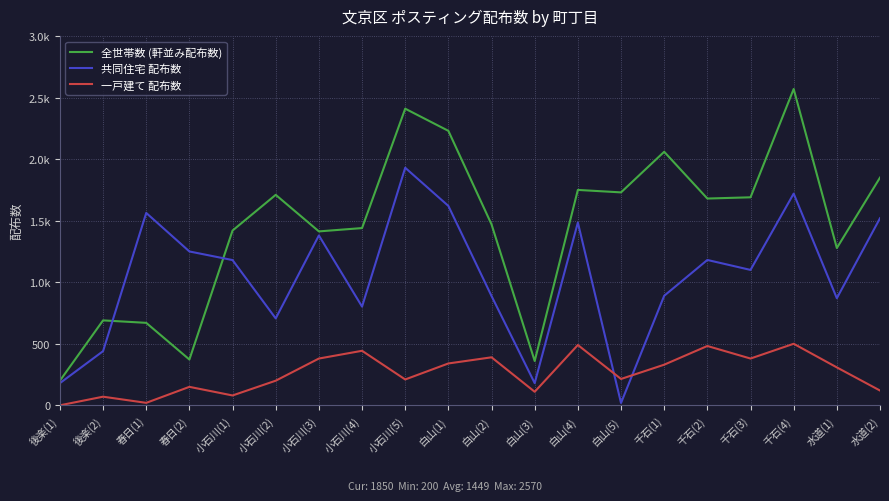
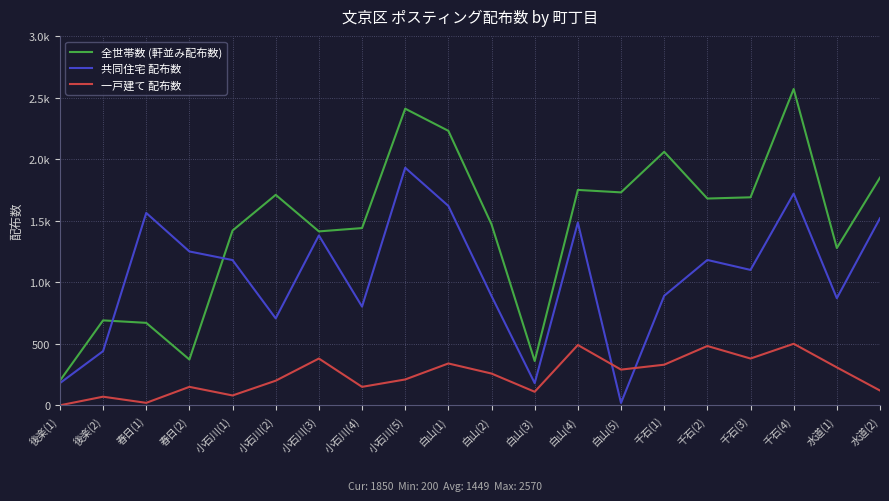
一戸建て 配布数, 小石川(4): 440 -> 150
一戸建て 配布数, 白山(2): 390 -> 260
一戸建て 配布数, 白山(5): 210 -> 290
